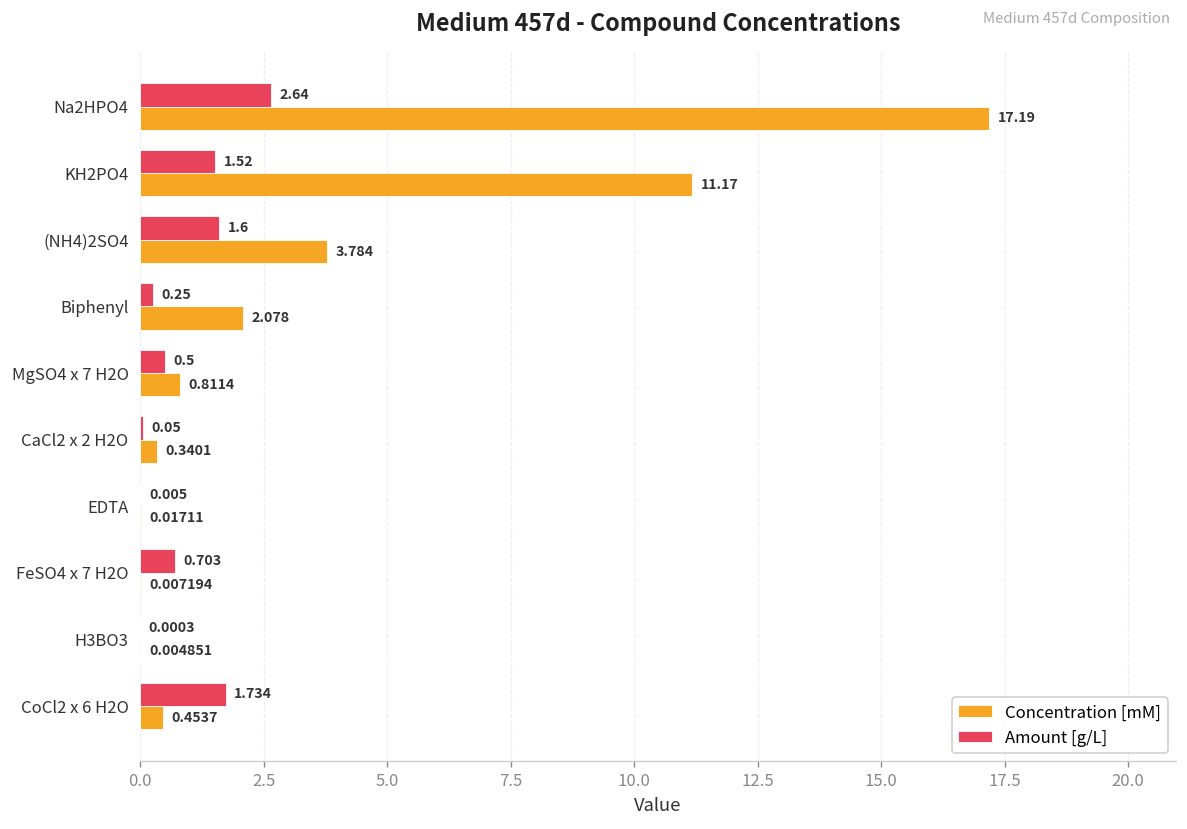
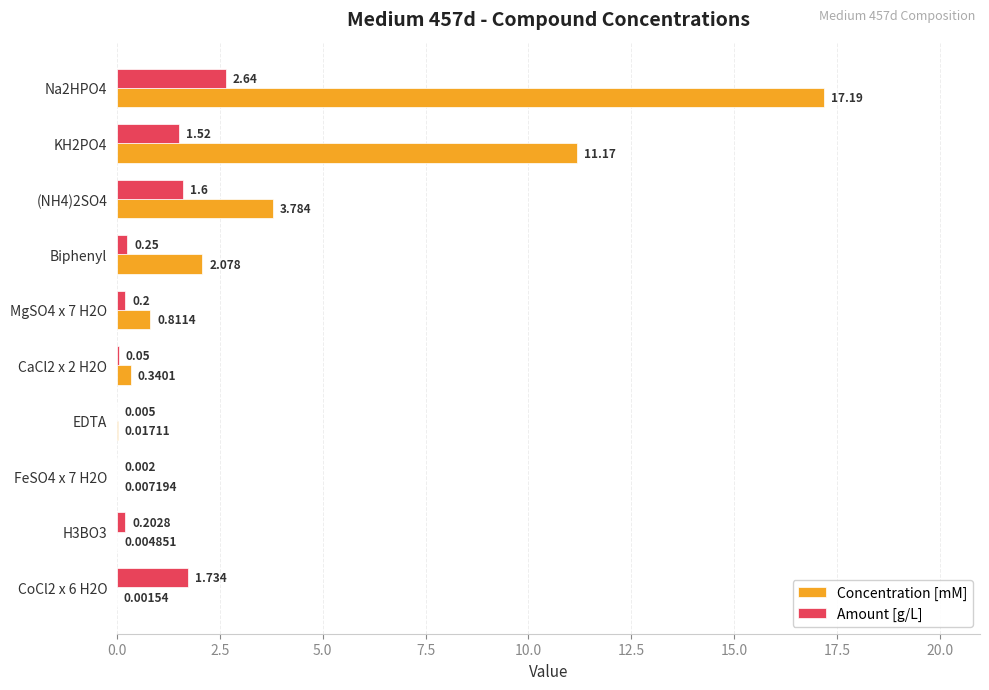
Amount [g/L], MgSO4 x 7 H2O: 0.5 -> 0.2
Amount [g/L], FeSO4 x 7 H2O: 0.703 -> 0.002
Amount [g/L], H3BO3: 0.0003 -> 0.2028
Concentration [mM], CoCl2 x 6 H2O: 0.4537 -> 0.00154
